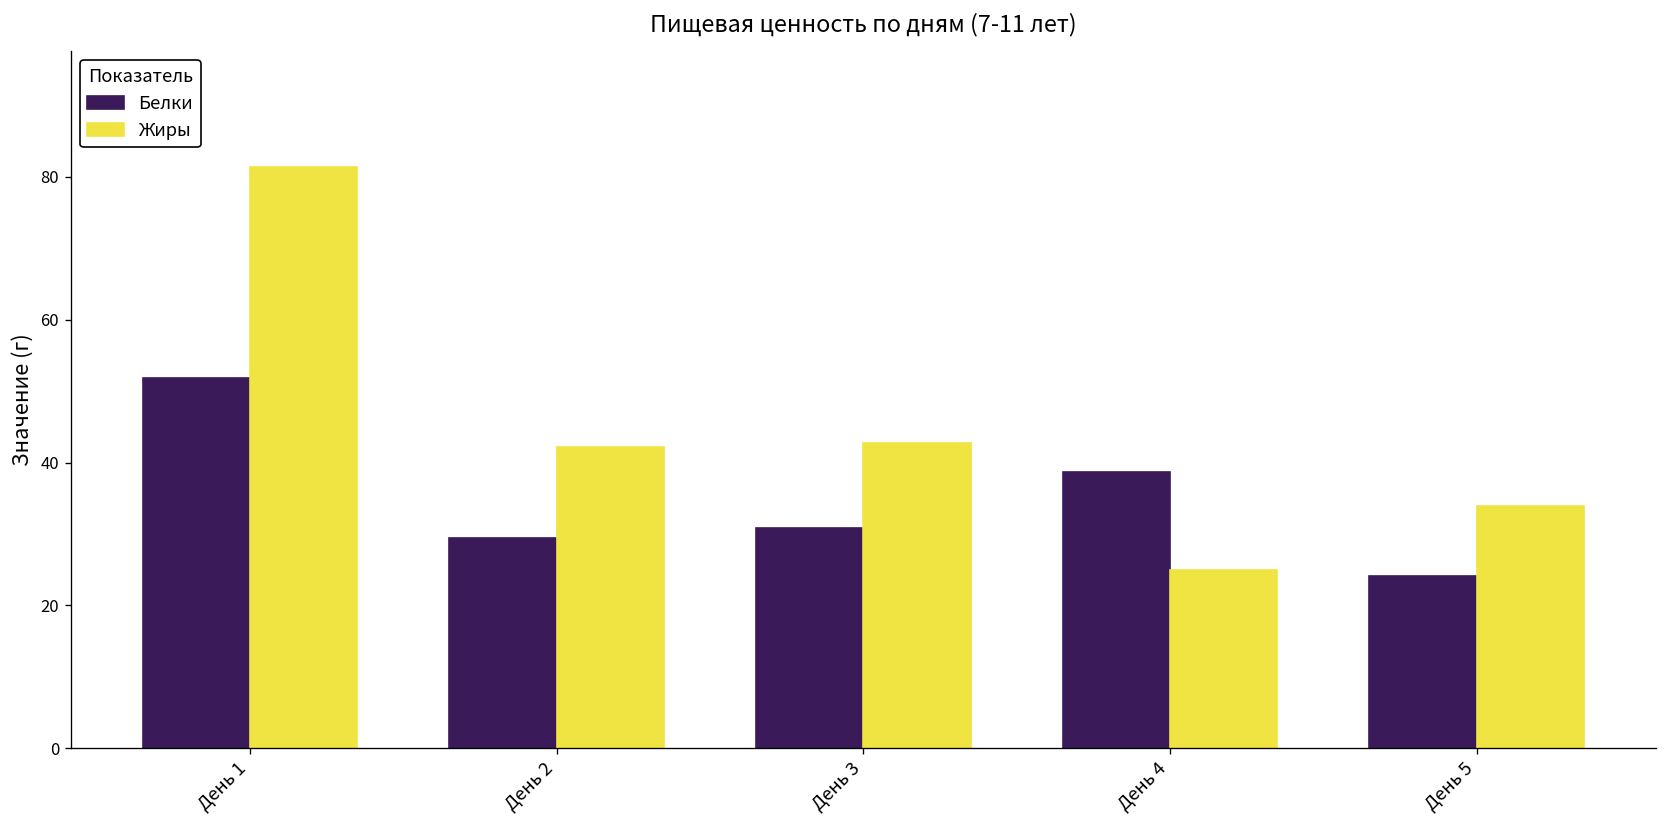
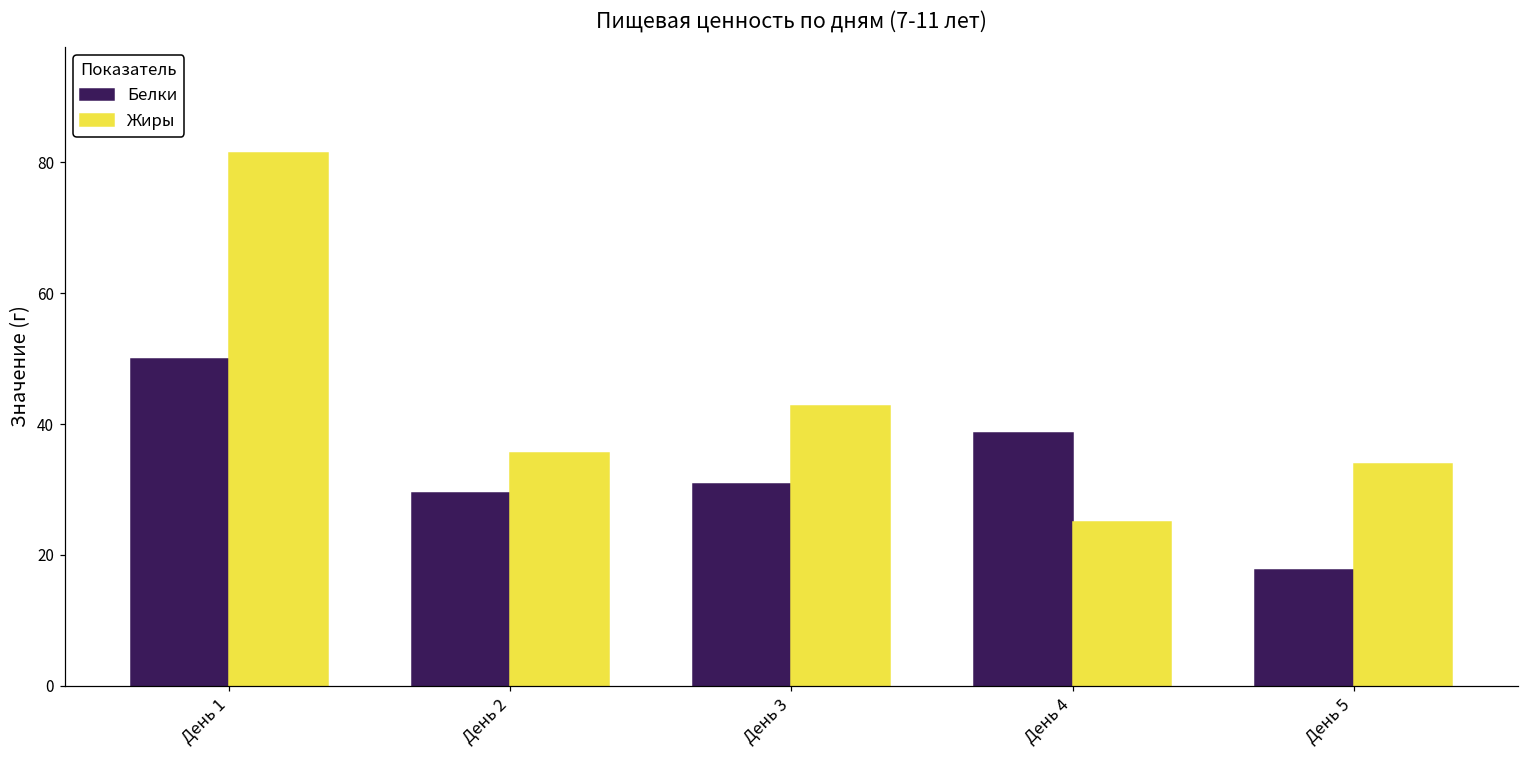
Белки, День 1: 52 -> 50
Жиры, День 2: 42 -> 36
Белки, День 5: 24 -> 18
